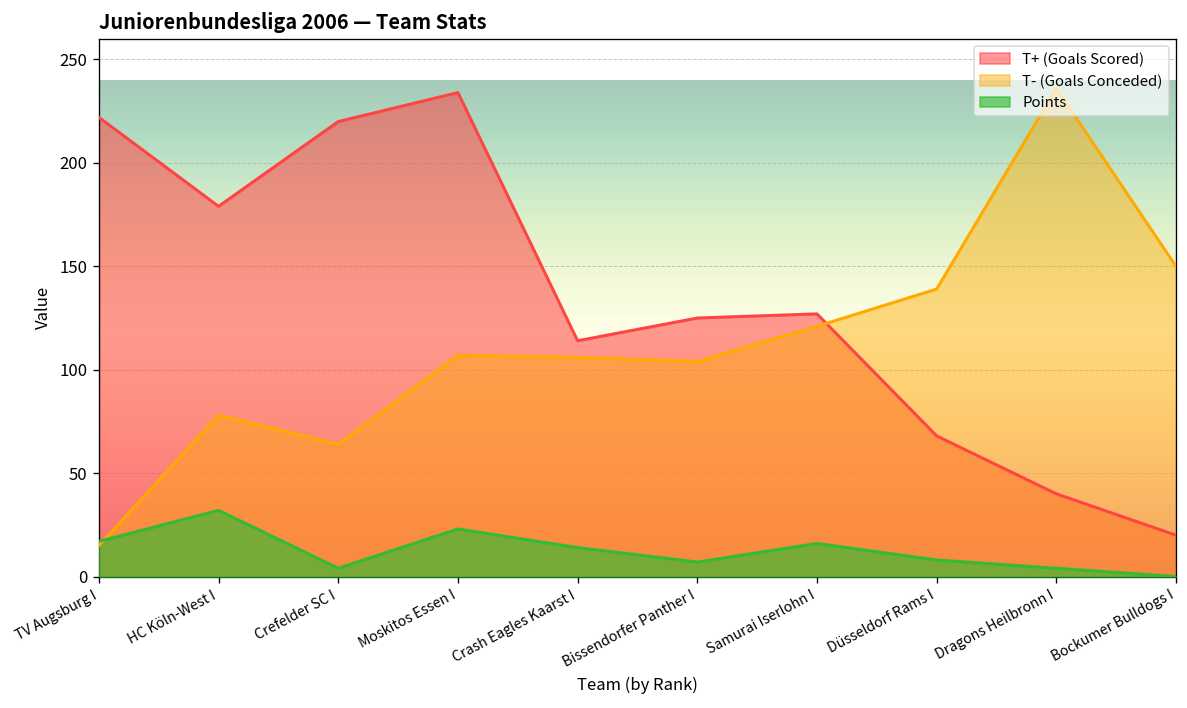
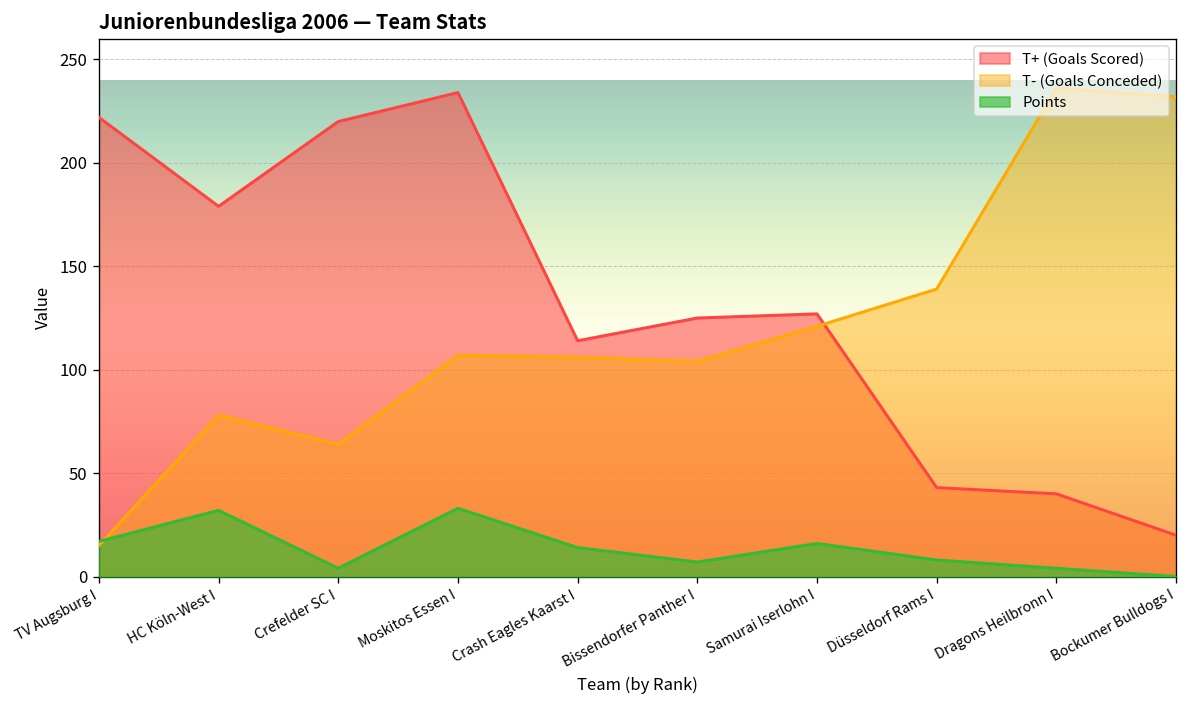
Points, Moskitos Essen I: 23 -> 33
T+ (Goals Scored), Düsseldorf Rams I: 68 -> 43
T- (Goals Conceded), Bockumer Bulldogs I: 150 -> 232
